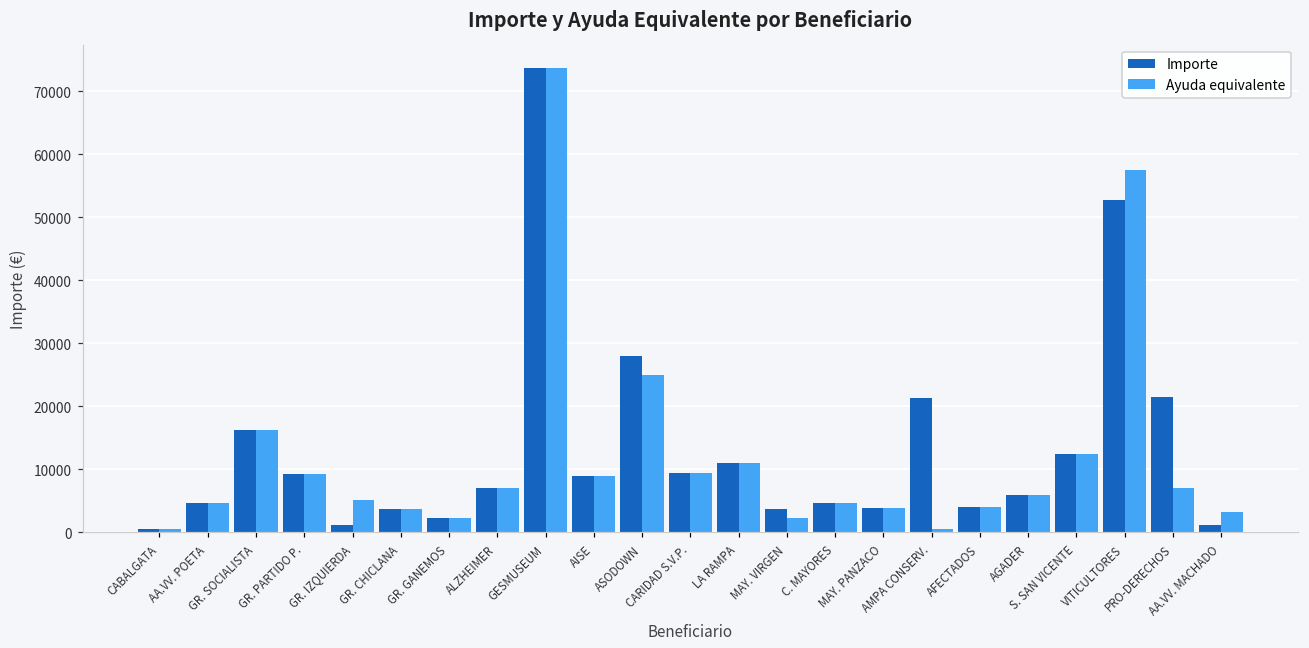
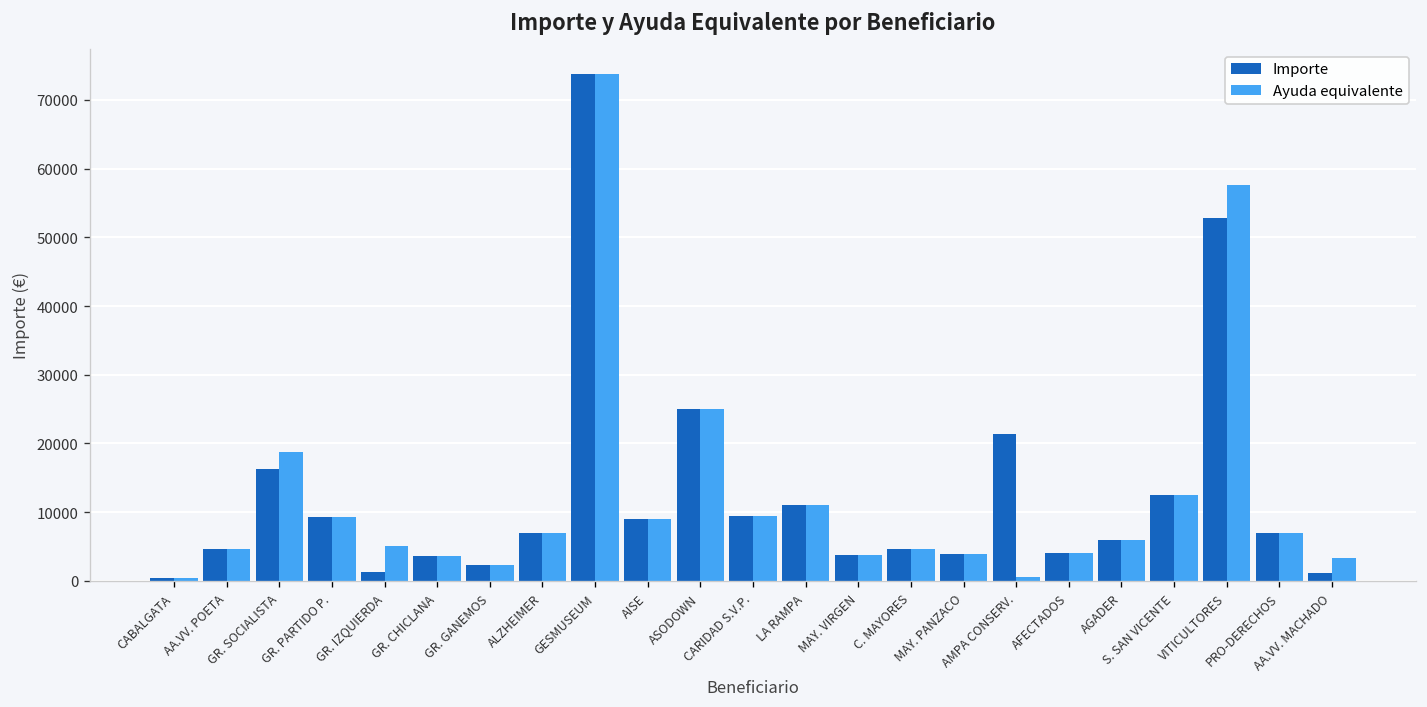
Ayuda equivalente, GR. SOCIALISTA: 16000 -> 19000
Importe, ASODOWN: 28000 -> 25000
Ayuda equivalente, MAY. VIRGEN: 2000 -> 4000
Importe, PRO-DERECHOS: 22000 -> 7000
